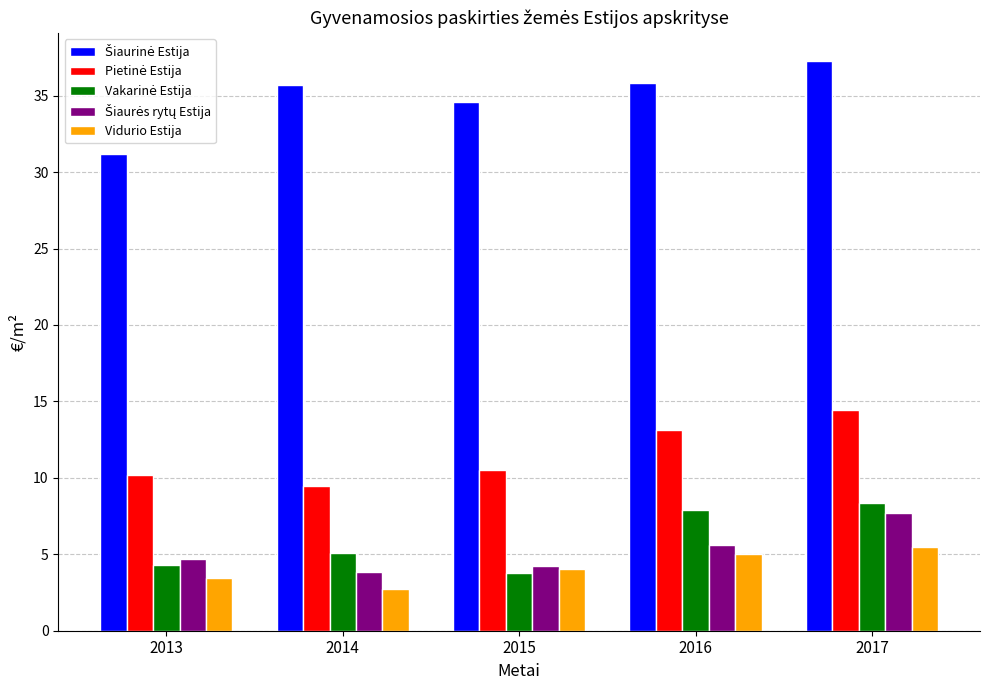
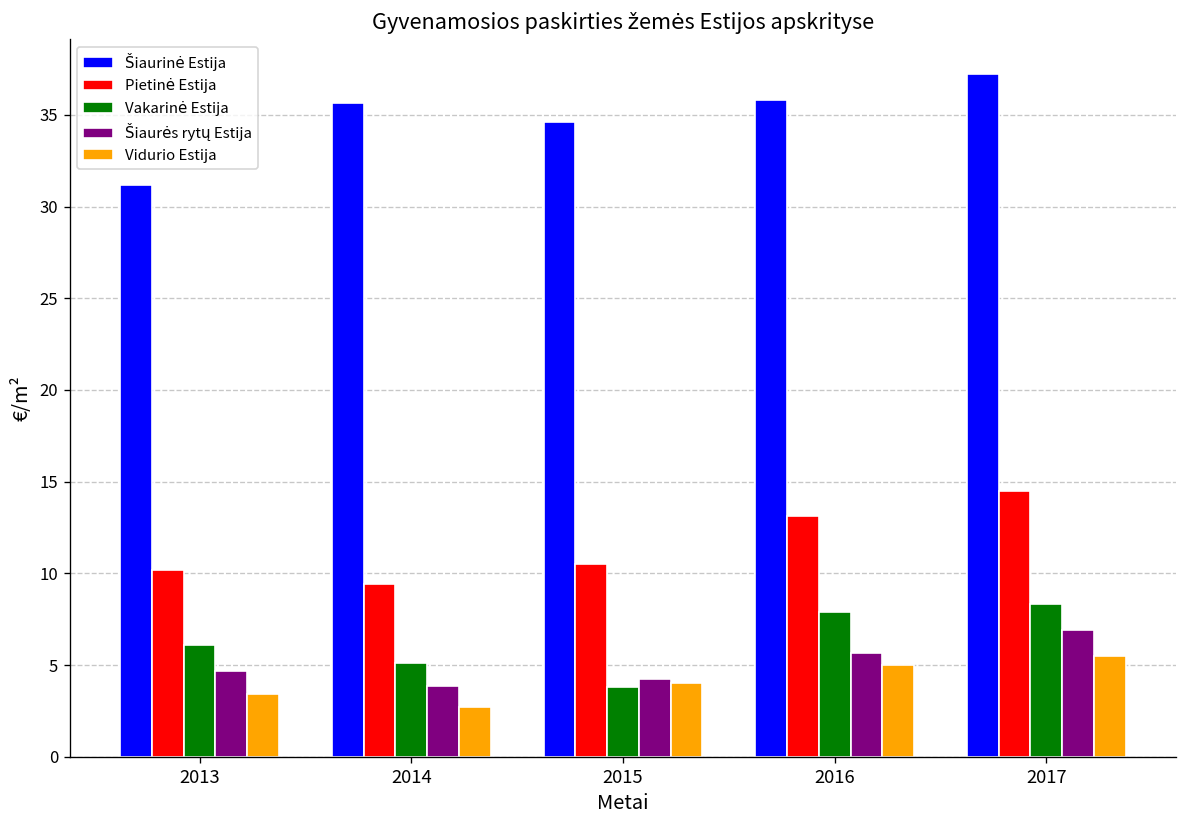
Vakarinė Estija, 2013: 4.3 -> 6.1
Šiaurės rytų Estija, 2017: 7.7 -> 6.9
